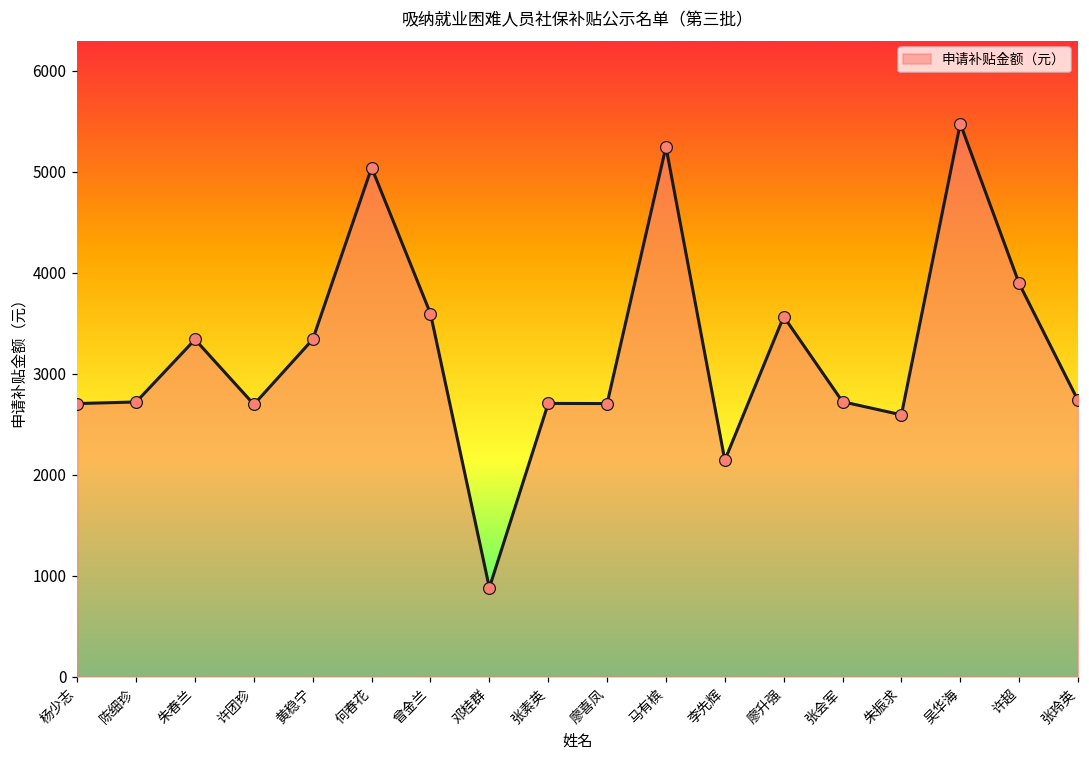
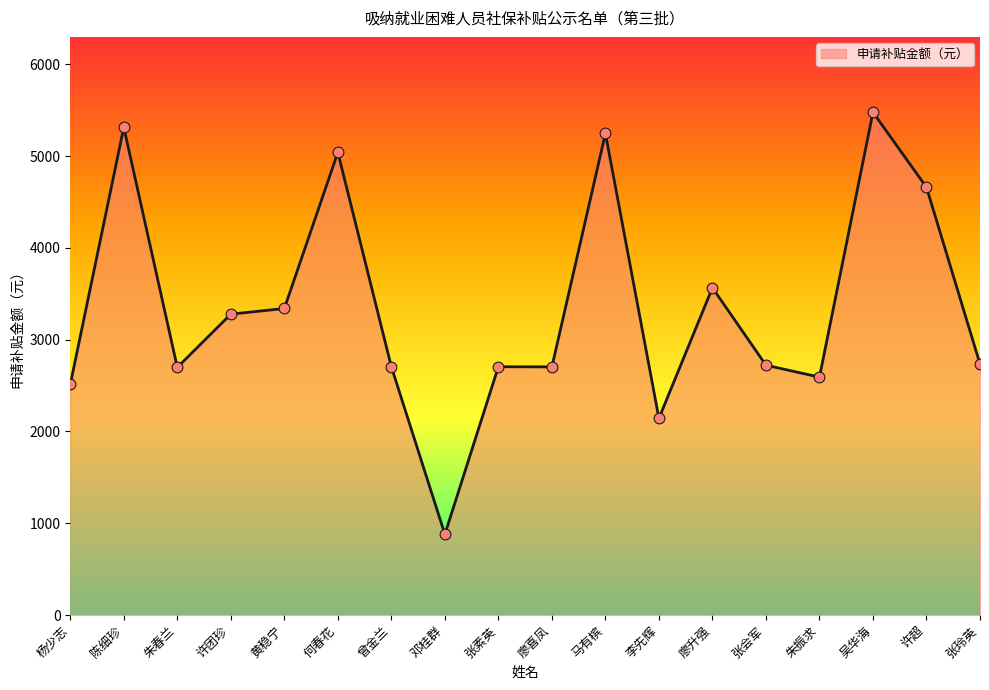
杨少志: 2700 -> 2500
陈细珍: 2700 -> 5300
朱春兰: 3300 -> 2700
许团珍: 2700 -> 3300
曾金兰: 3600 -> 2700
许超: 3900 -> 4700
